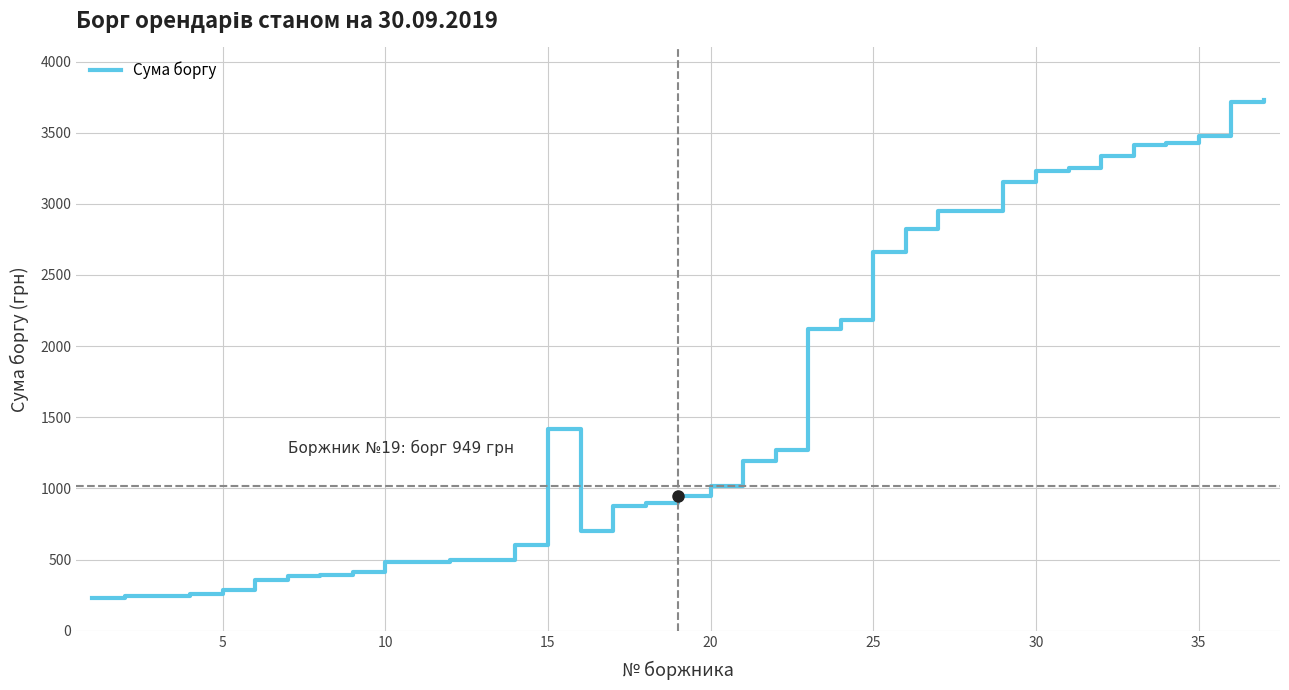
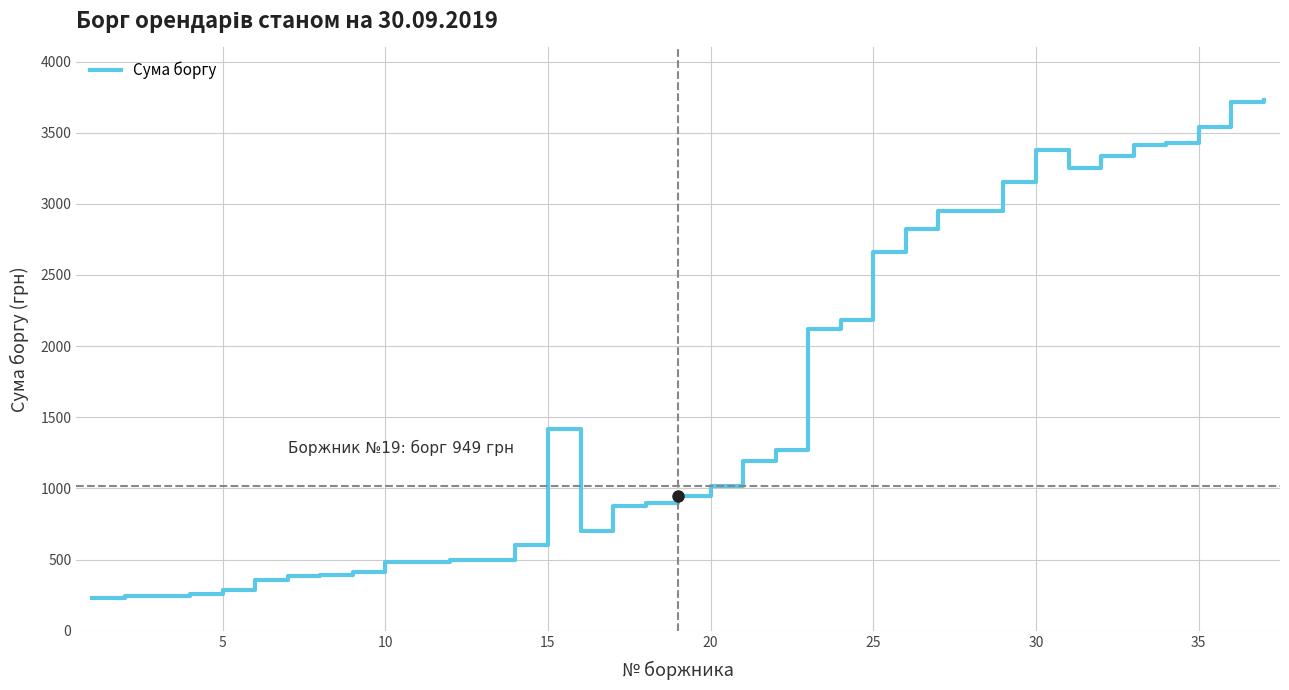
Сума боргу, 30: 3230 -> 3380
Сума боргу, 35: 3470 -> 3540
